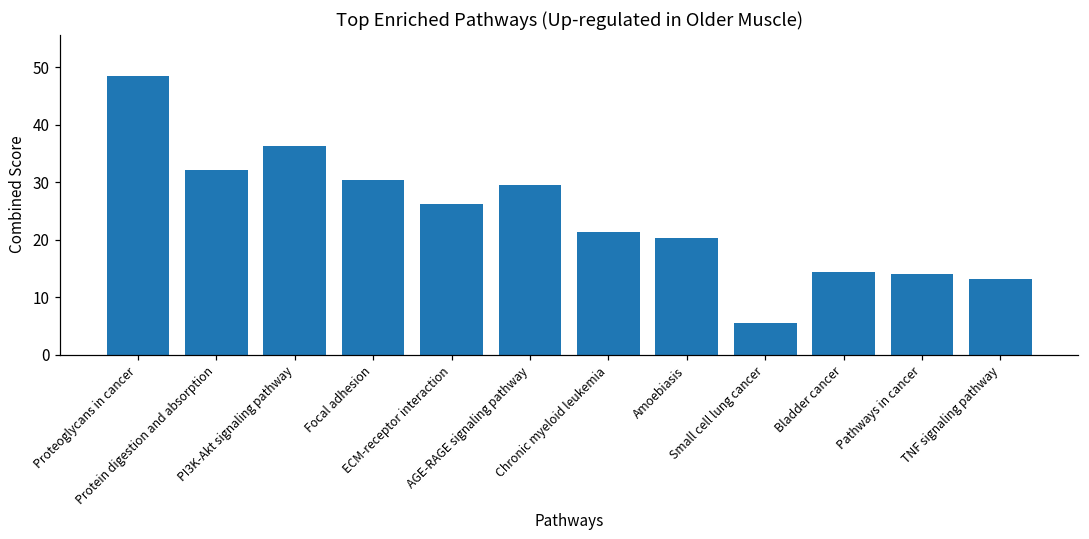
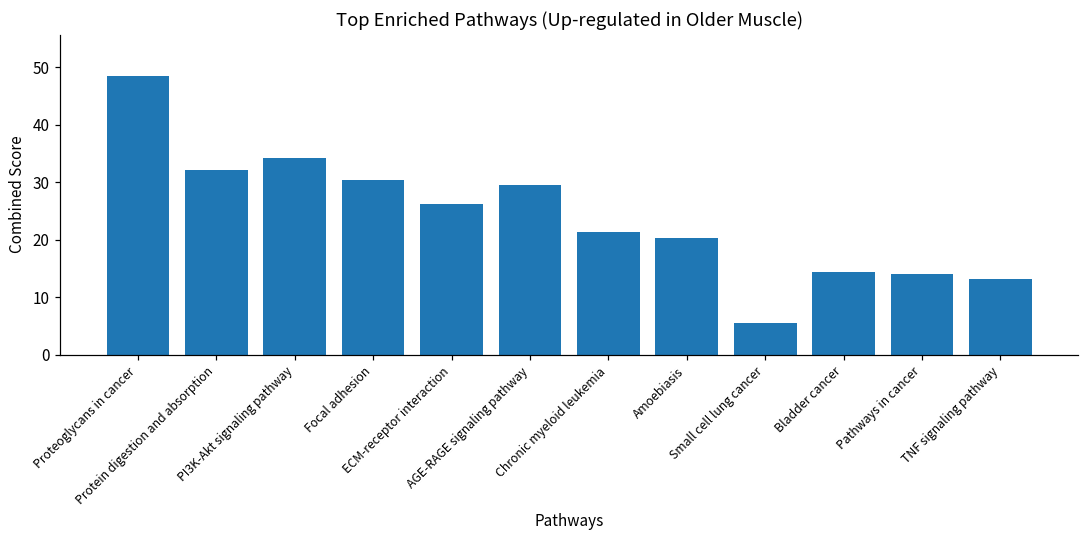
PI3K-Akt signaling pathway: 36 -> 34
